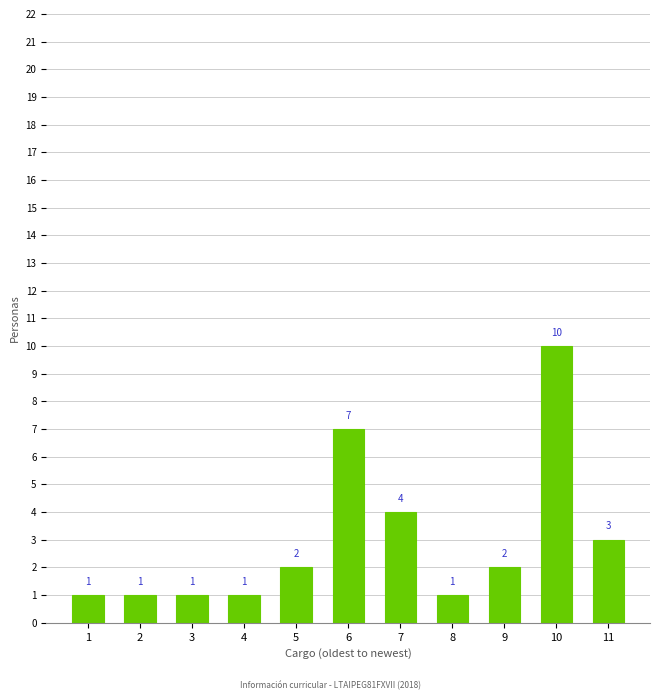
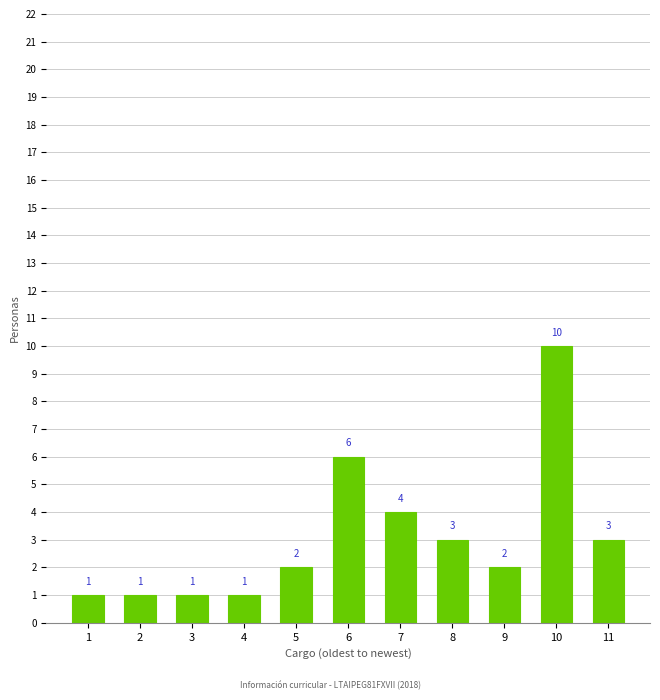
6: 7 -> 6
8: 1 -> 3
